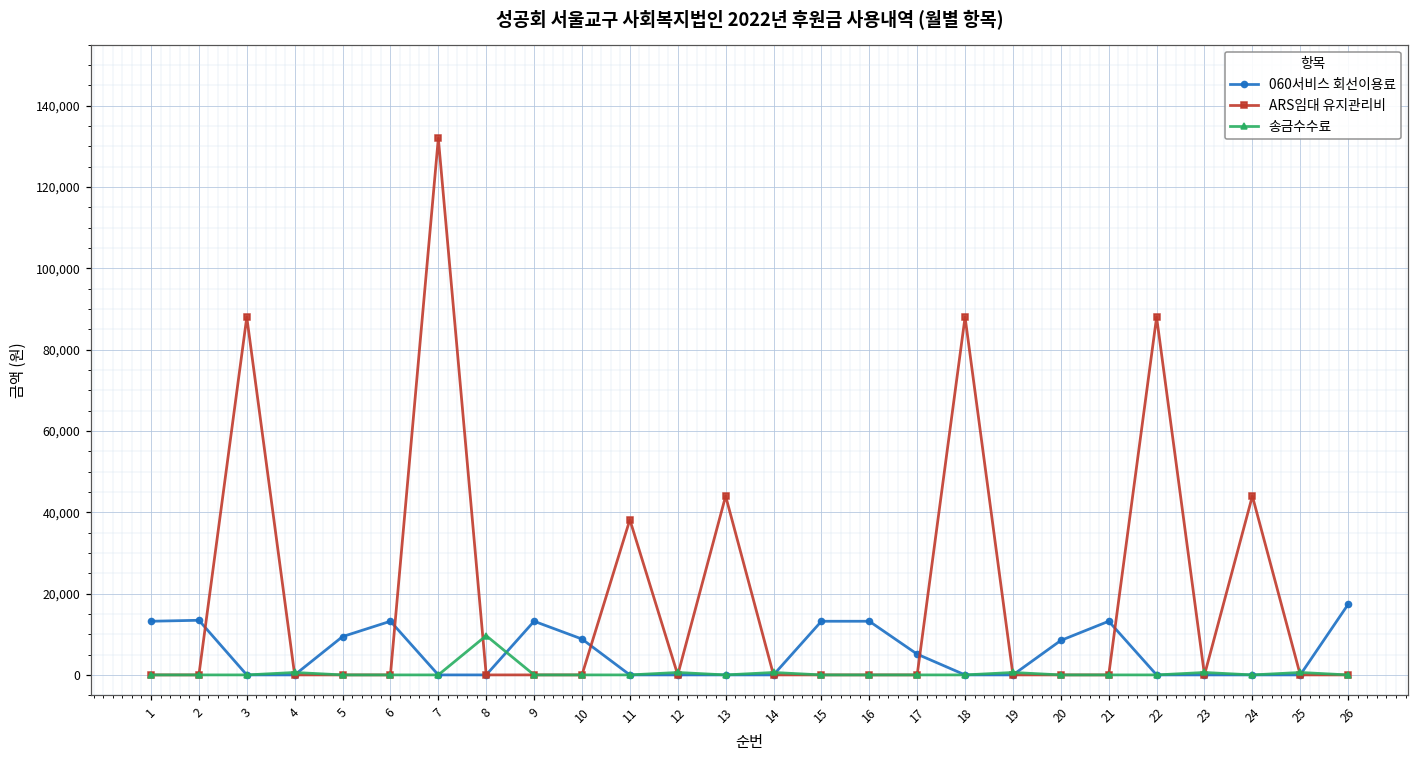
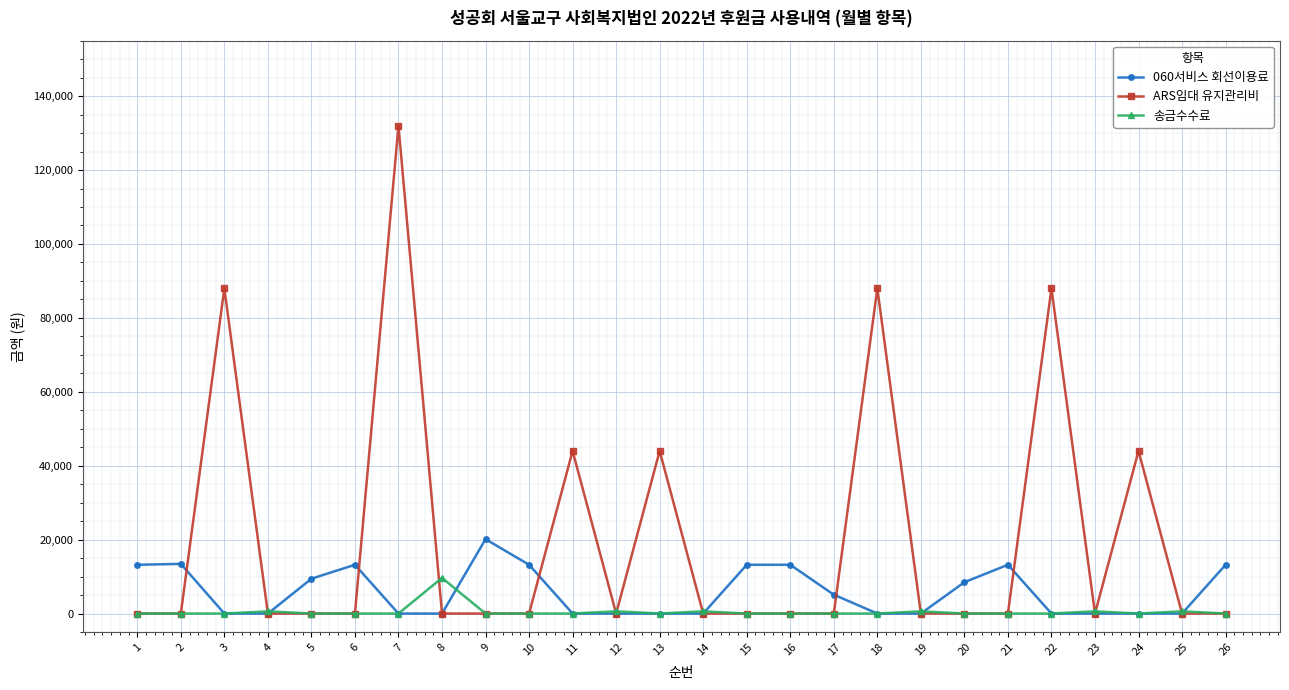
060서비스 회선이용료, 9: 13,000 -> 20,000
060서비스 회선이용료, 10: 9,000 -> 13,000
ARS임대 유지관리비, 11: 38,000 -> 44,000
060서비스 회선이용료, 26: 17,000 -> 13,000
